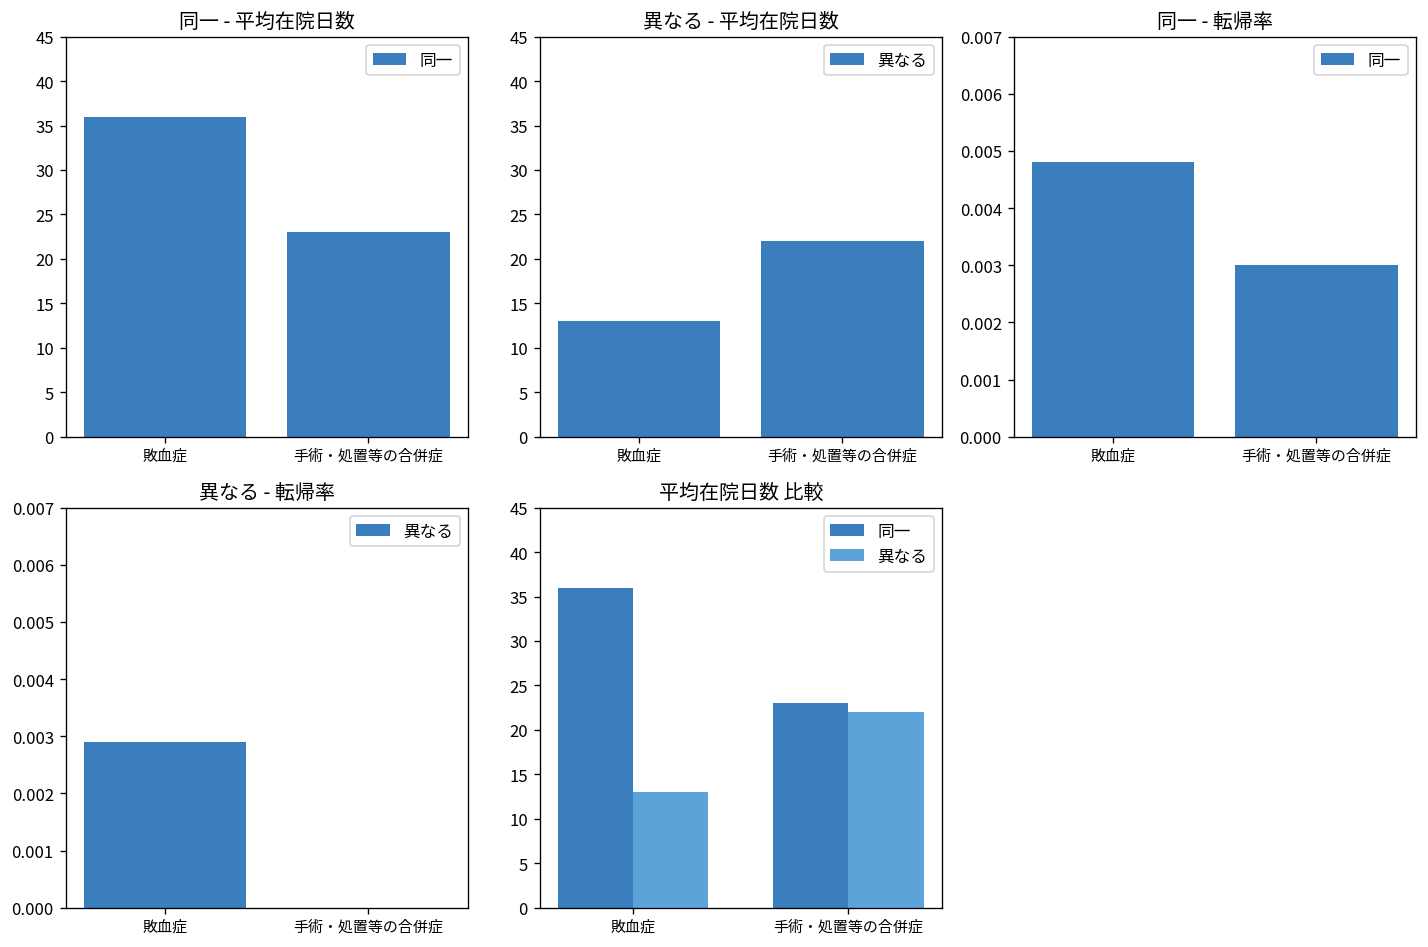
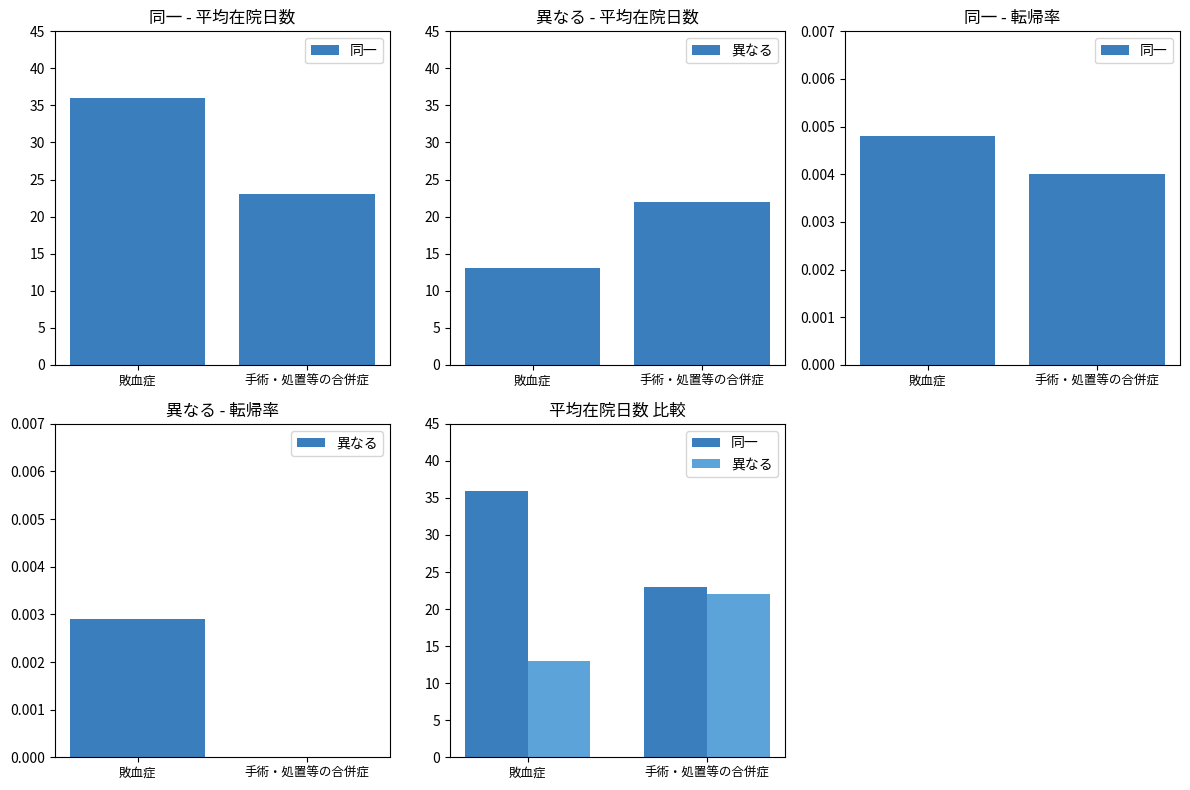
同一 - 転帰率, 手術・処置等の合併症: 0.003 -> 0.004
